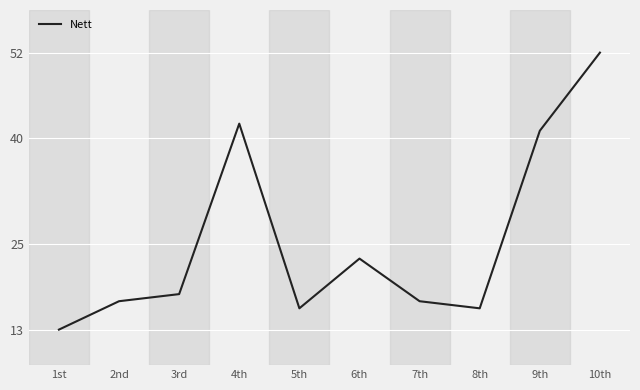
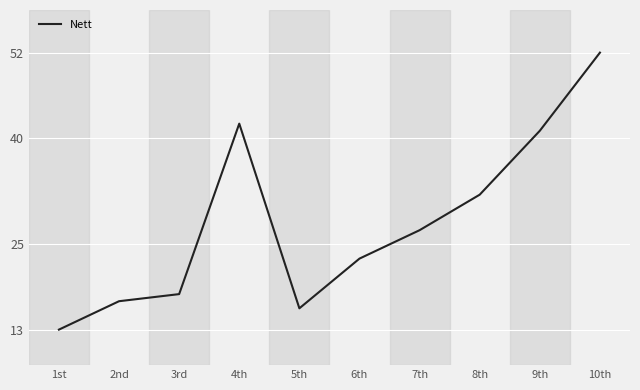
7th: 17 -> 27
8th: 16 -> 32
